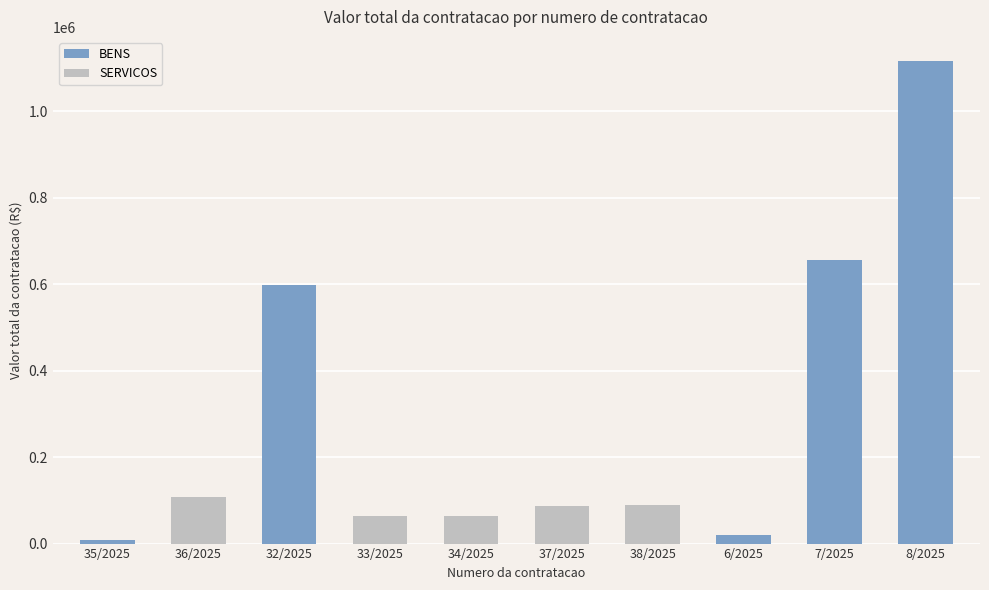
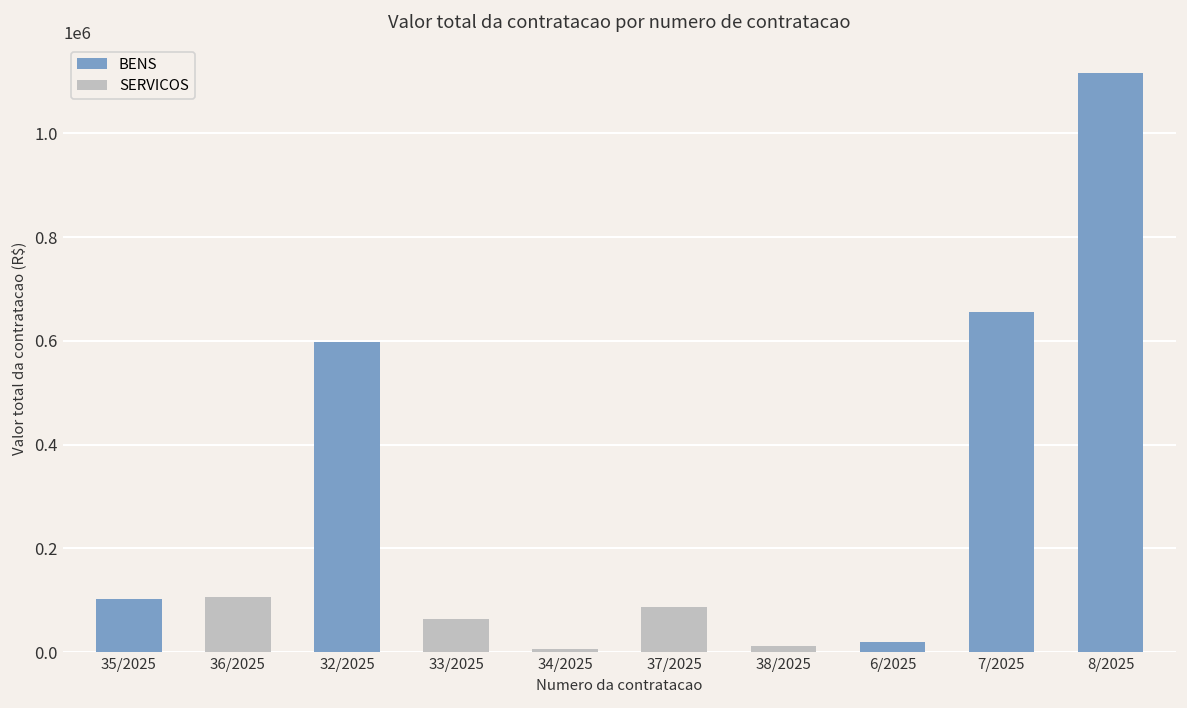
BENS, 35/2025: 10000 -> 100000
SERVICOS, 34/2025: 60000 -> 10000
SERVICOS, 38/2025: 90000 -> 10000
